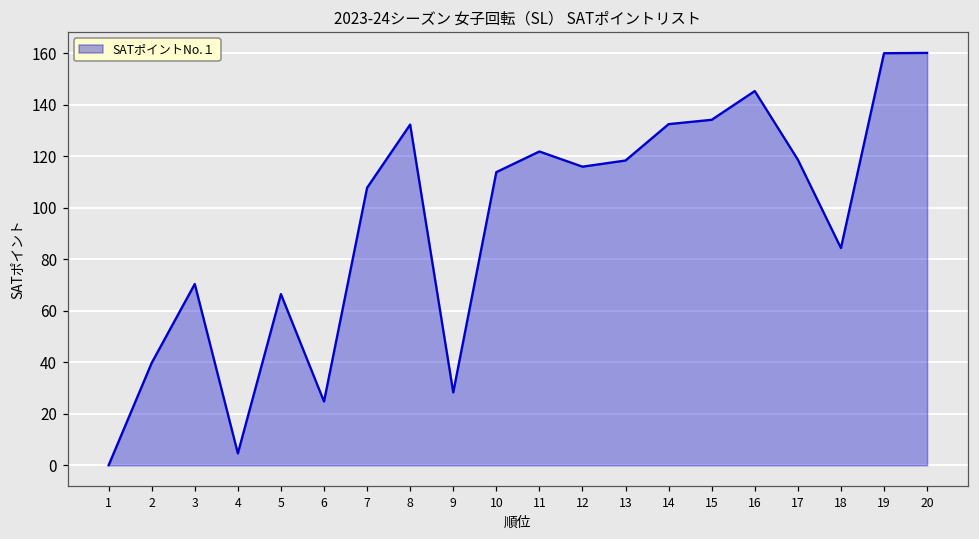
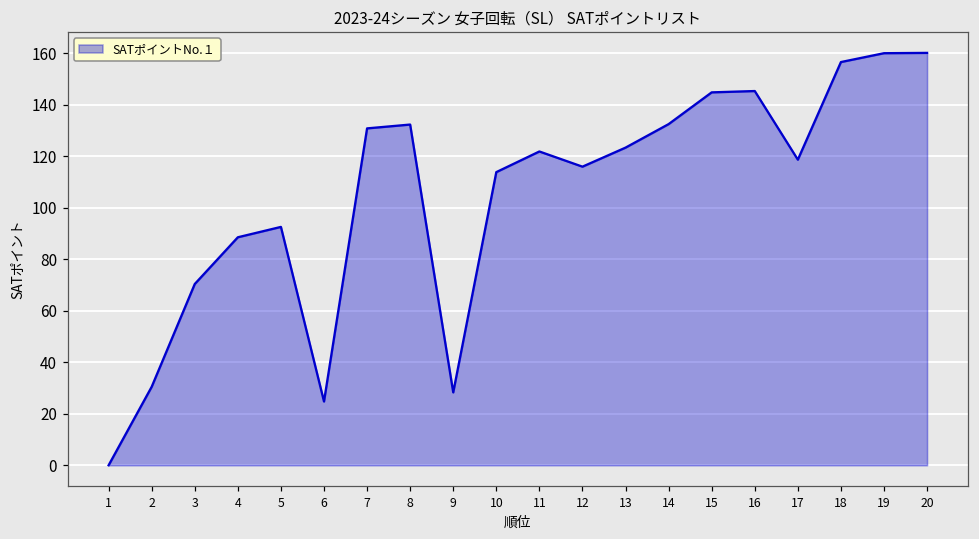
2: 40 -> 30
4: 5 -> 89
5: 67 -> 93
7: 108 -> 131
13: 118 -> 123
15: 134 -> 145
18: 84 -> 157
